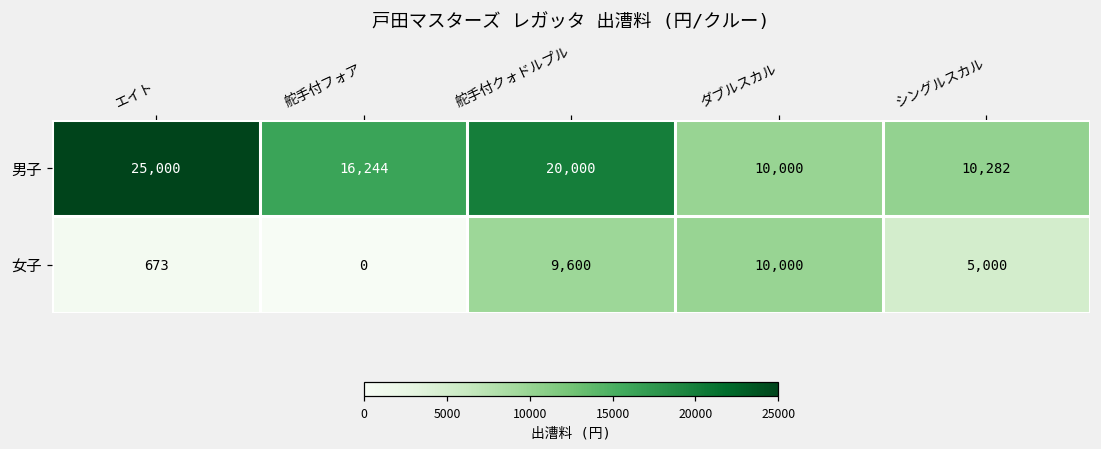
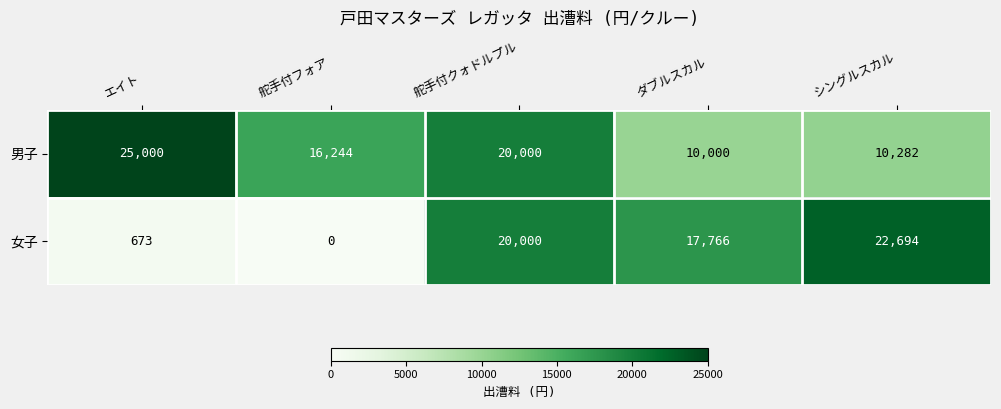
女子, 舵手付クォドルプル: 9,600 -> 20,000
女子, ダブルスカル: 10,000 -> 17,766
女子, シングルスカル: 5,000 -> 22,694
